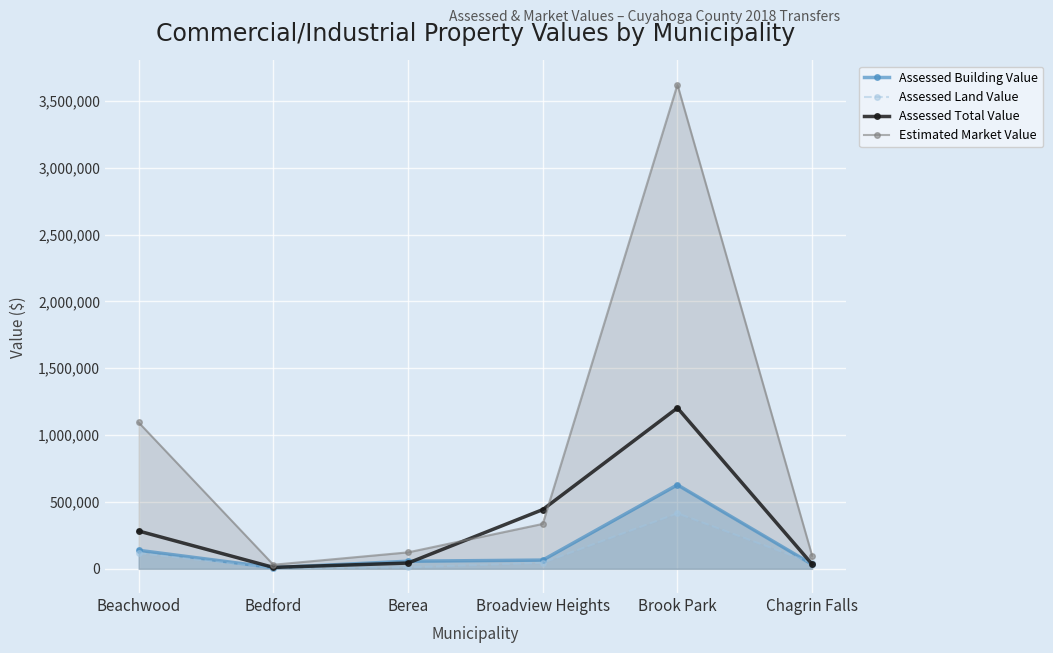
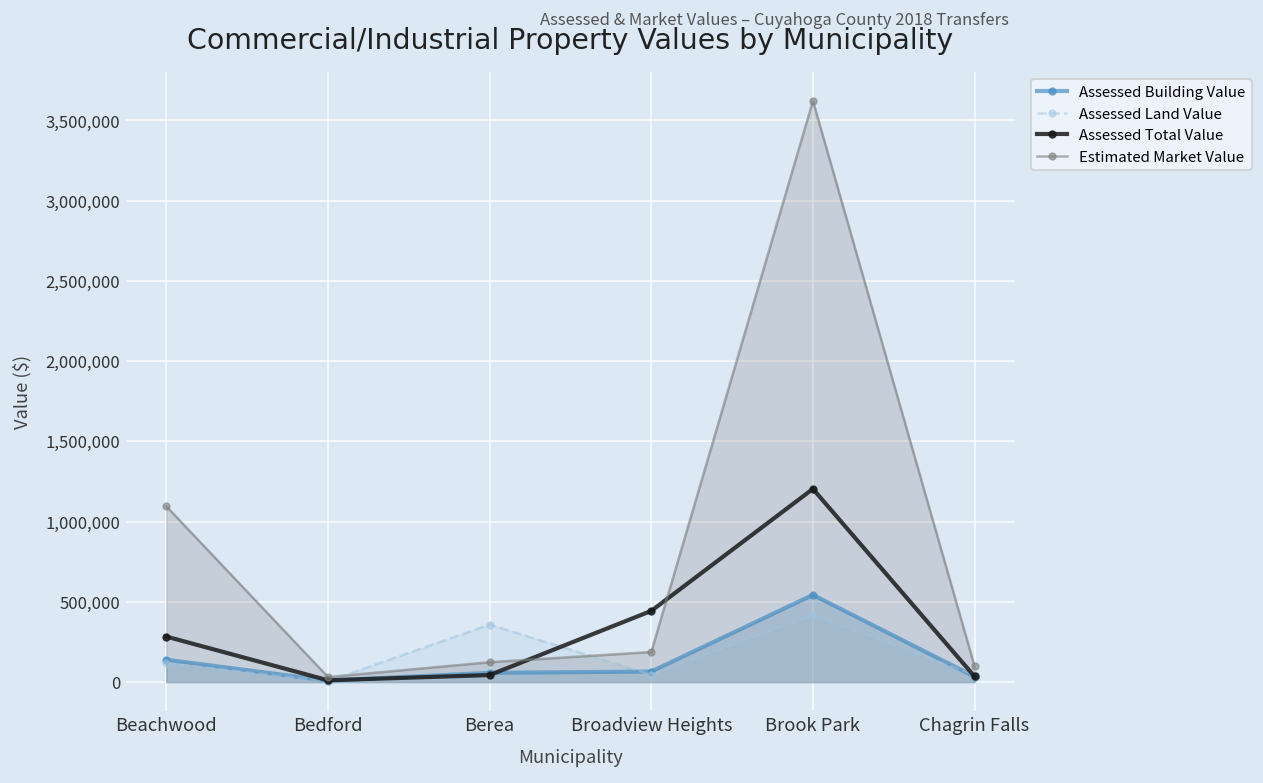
Assessed Land Value, Berea: 10,000 -> 360,000
Estimated Market Value, Broadview Heights: 340,000 -> 190,000
Assessed Building Value, Brook Park: 630,000 -> 540,000
